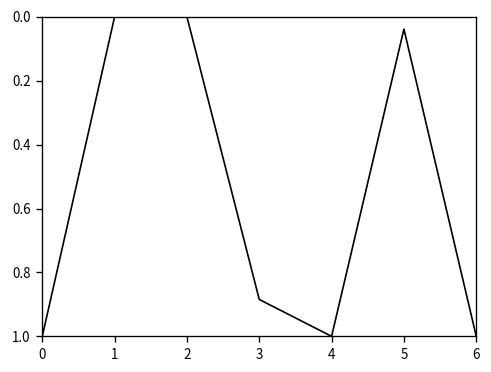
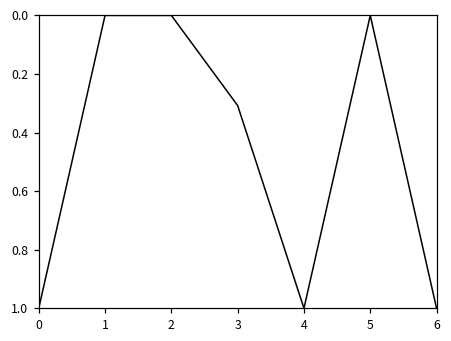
3: 0.88 -> 0.31
5: 0.04 -> 0.00
